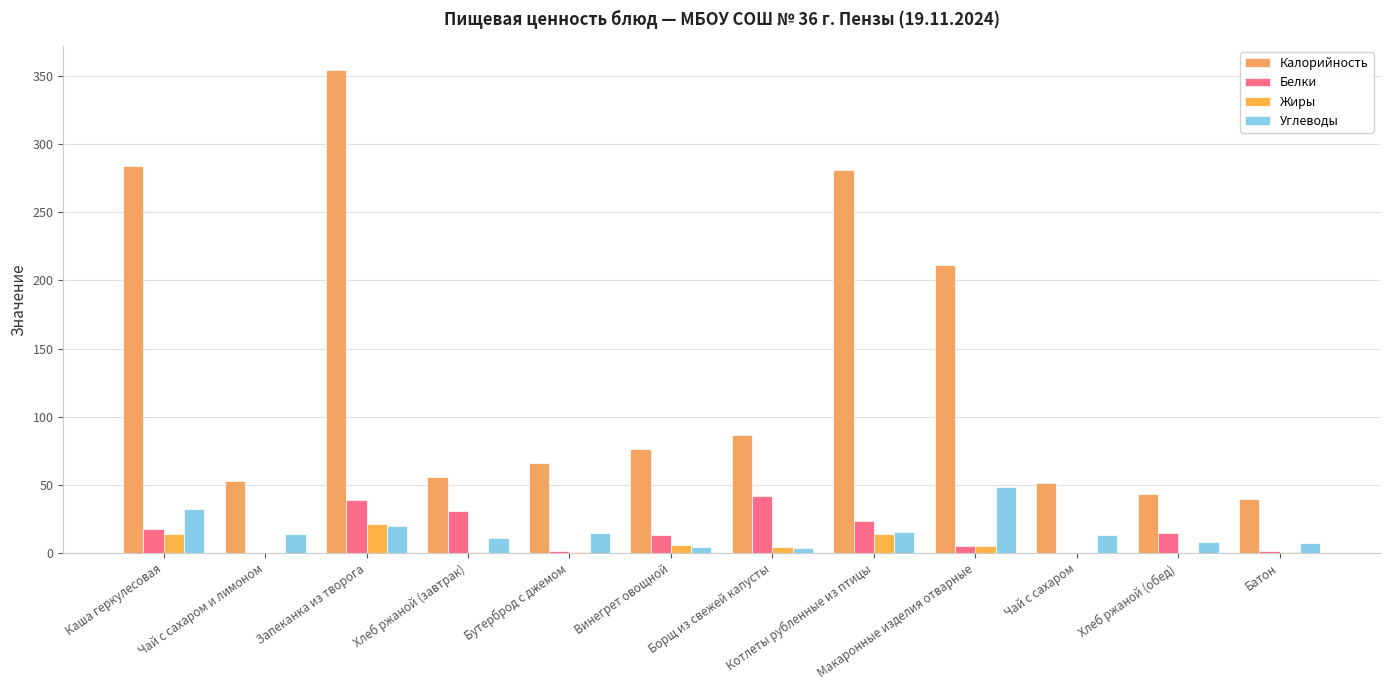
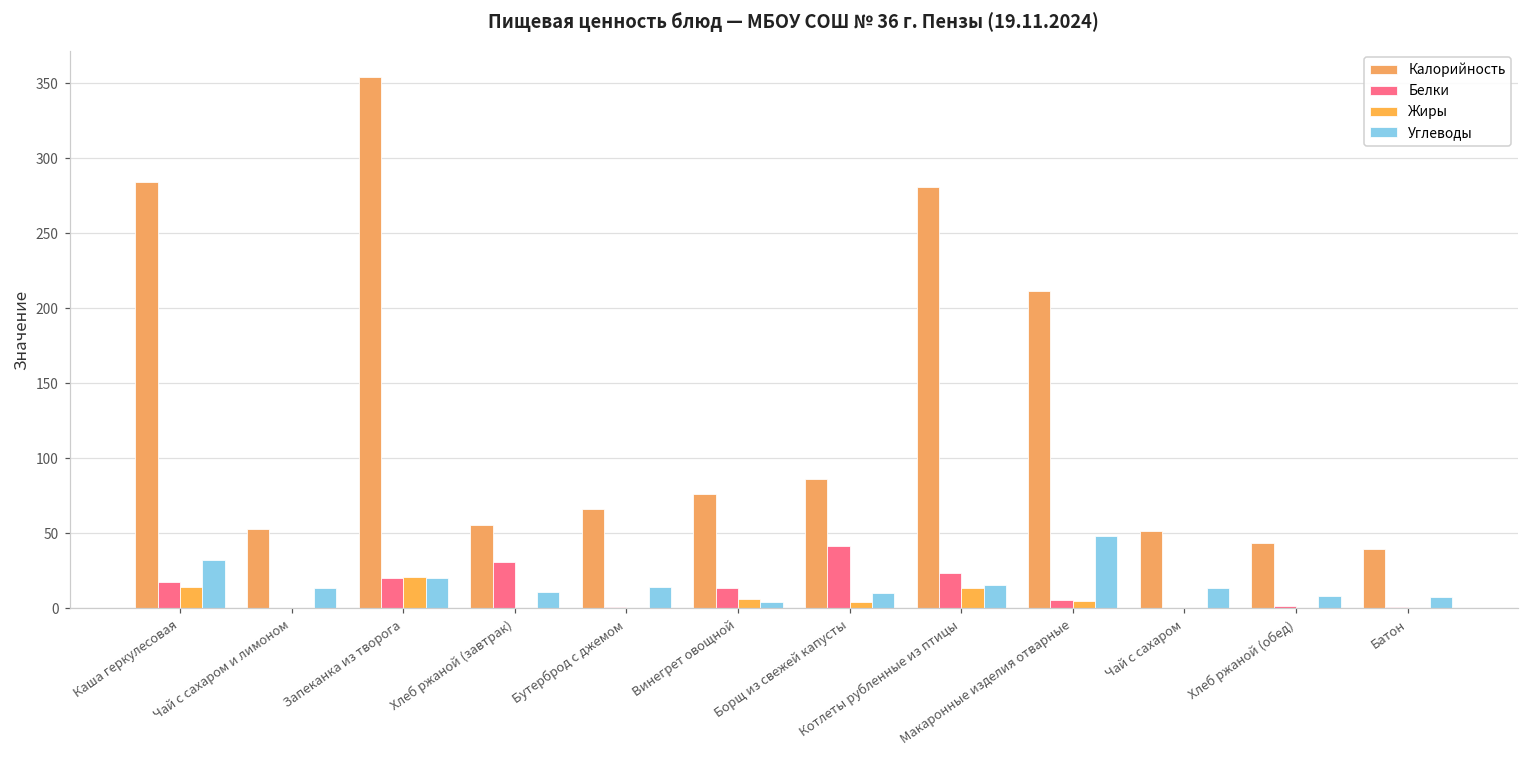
Белки, Запеканка из творога: 39 -> 20
Углеводы, Борщ из свежей капусты: 4 -> 10
Белки, Хлеб ржаной (обед): 14 -> 2
